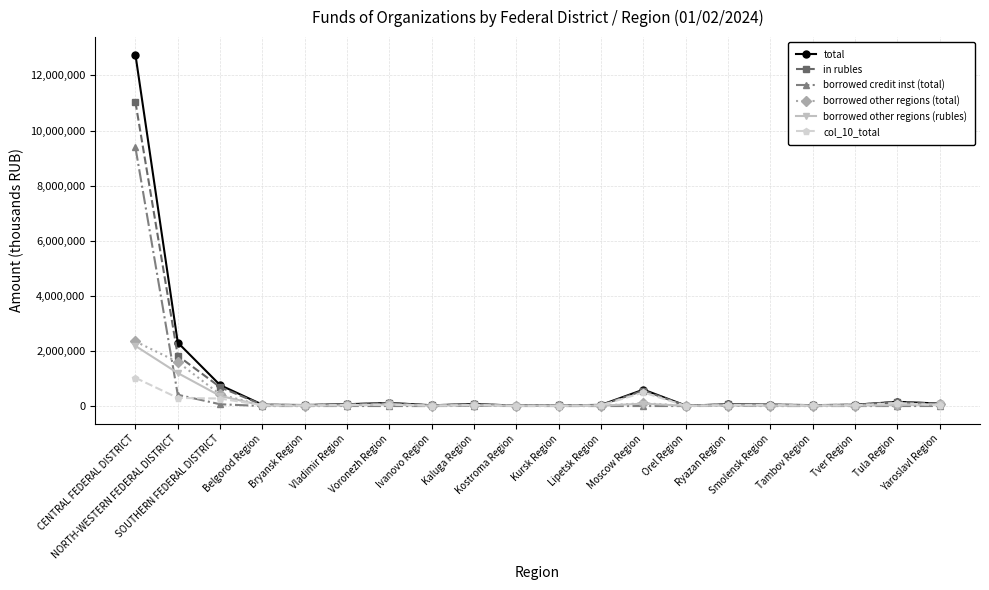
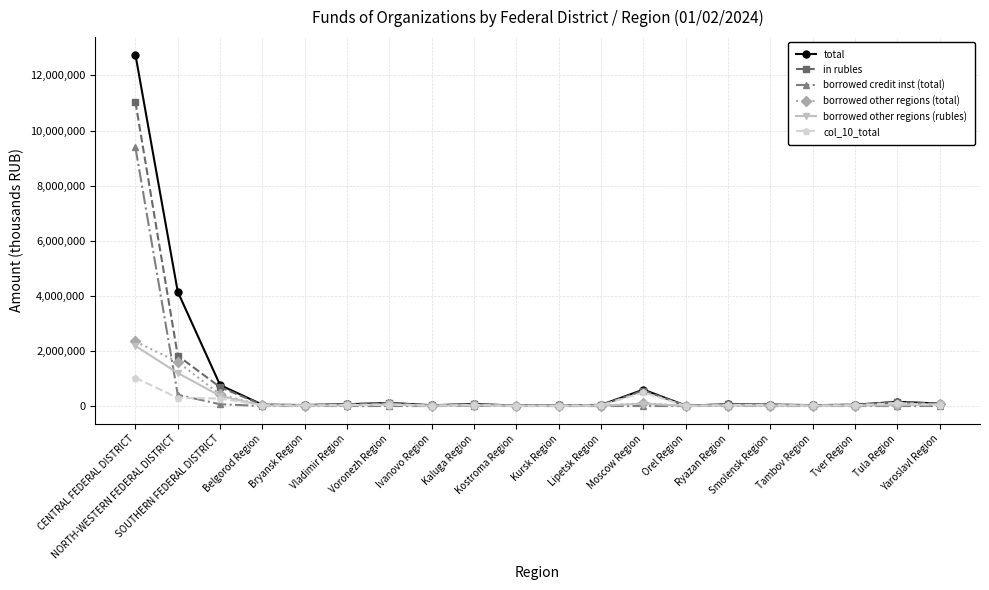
total, NORTH-WESTERN FEDERAL DISTRICT: 2,300,000 -> 4,100,000
